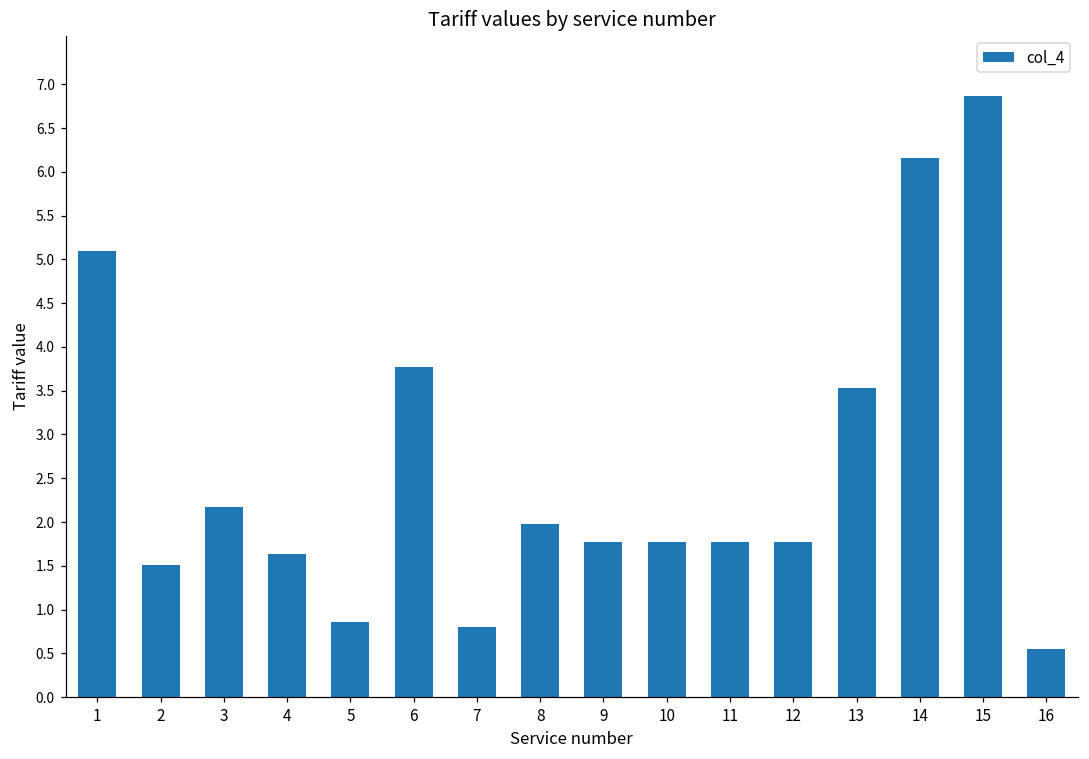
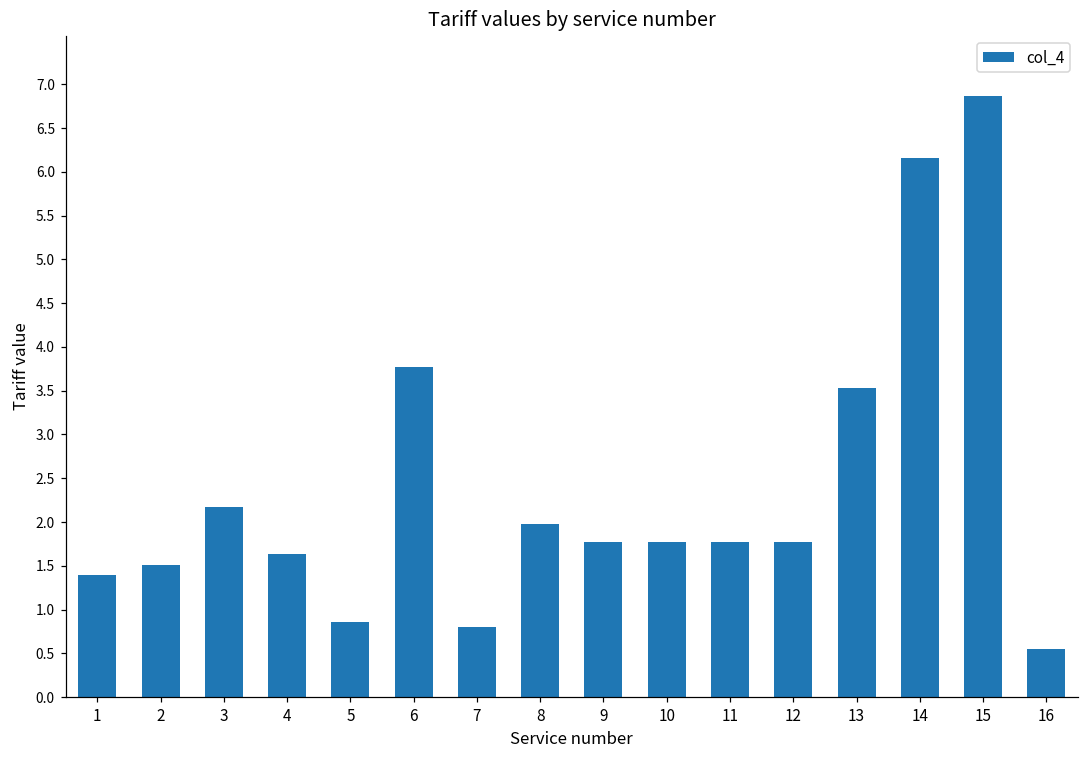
1: 5.1 -> 1.4
